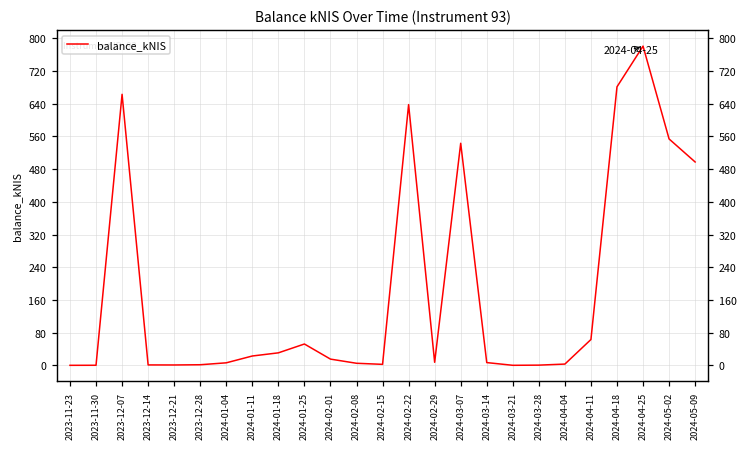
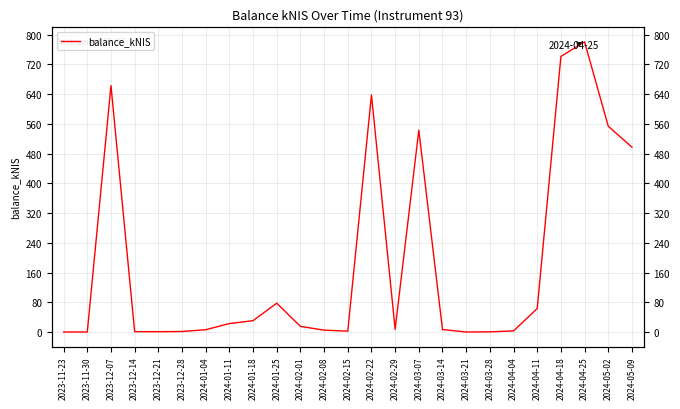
2024-01-25: 50 -> 80
2024-04-18: 680 -> 740
